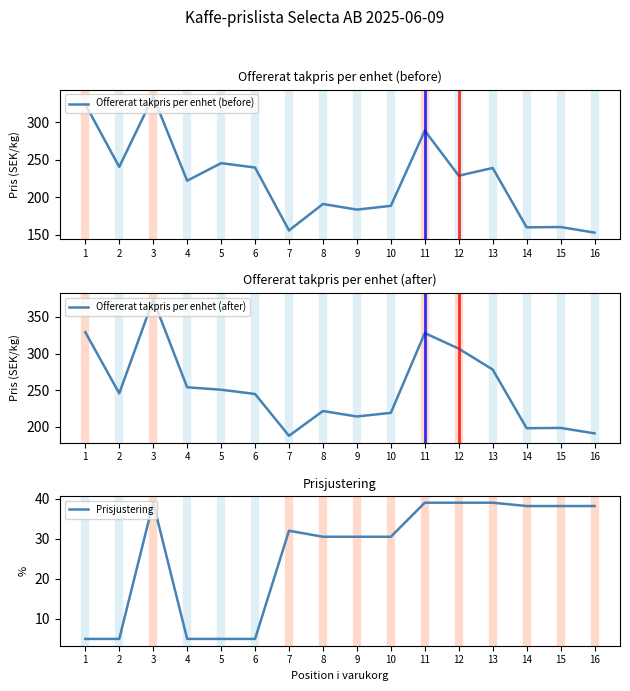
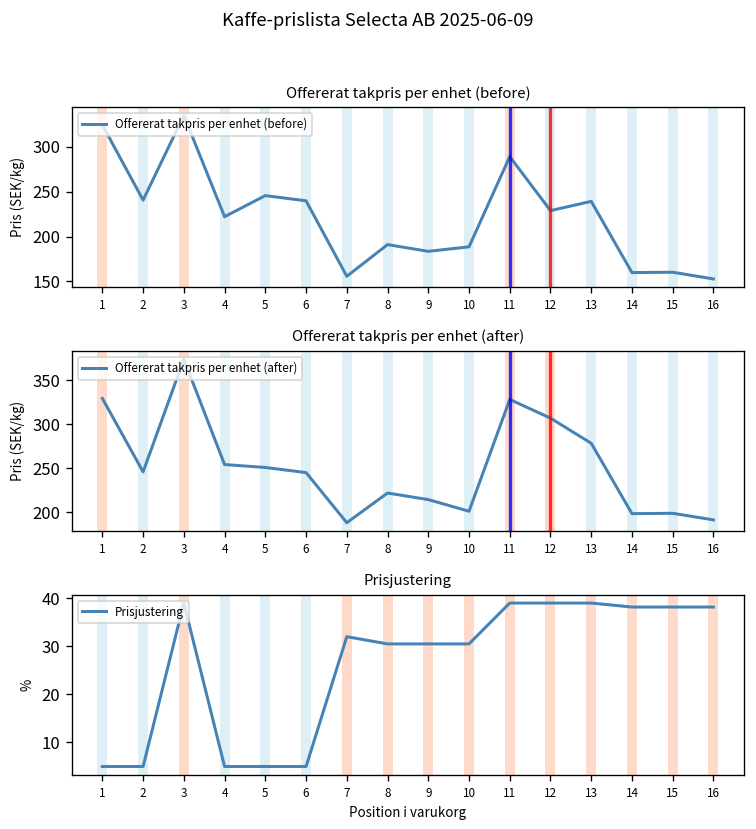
Offererat takpris per enhet (after), 10: 220 -> 200
